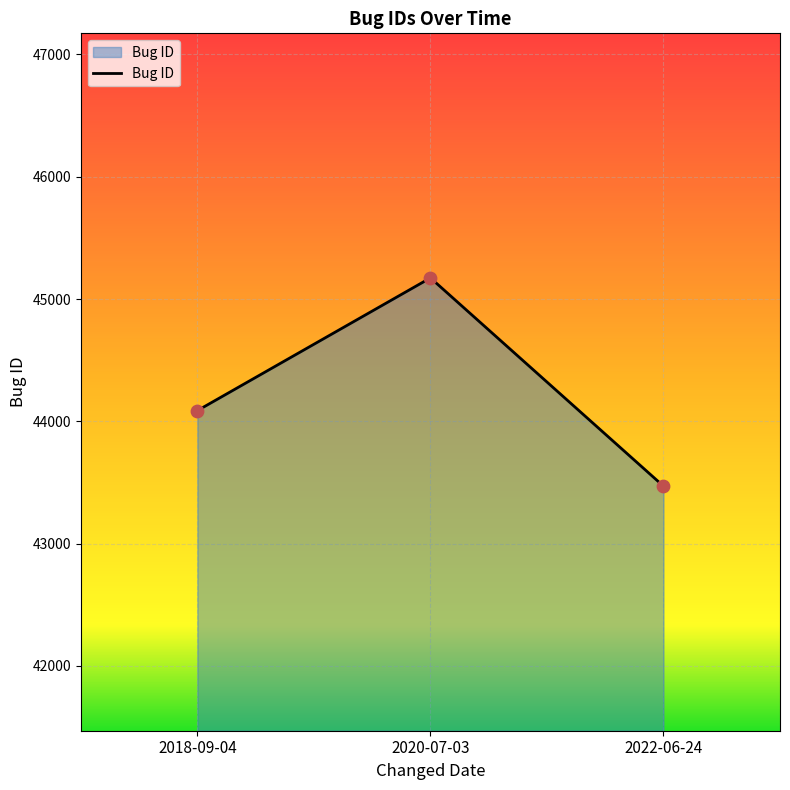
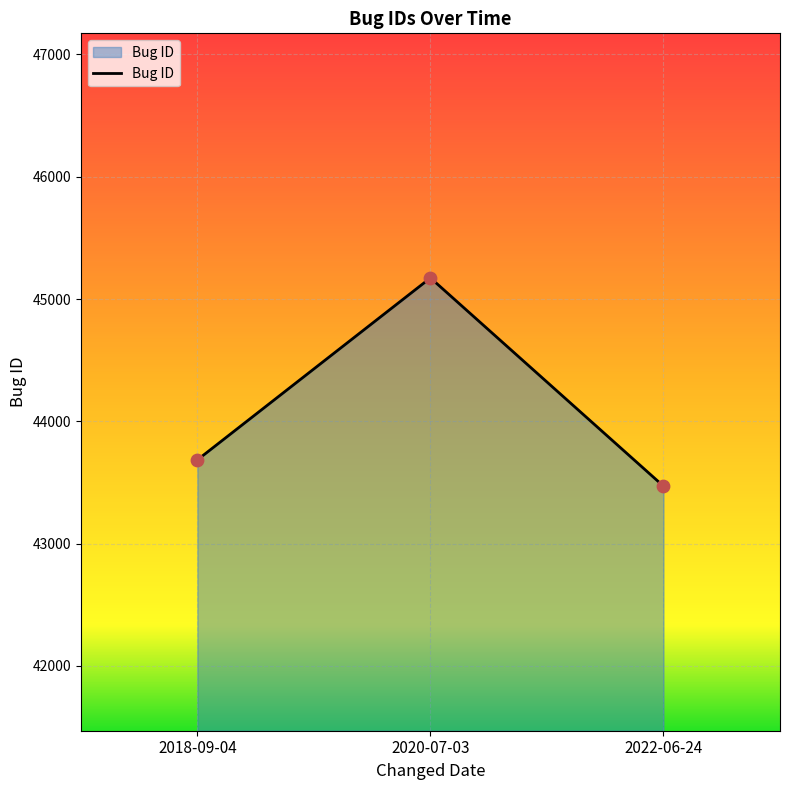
2018-09-04: 44090 -> 43690
